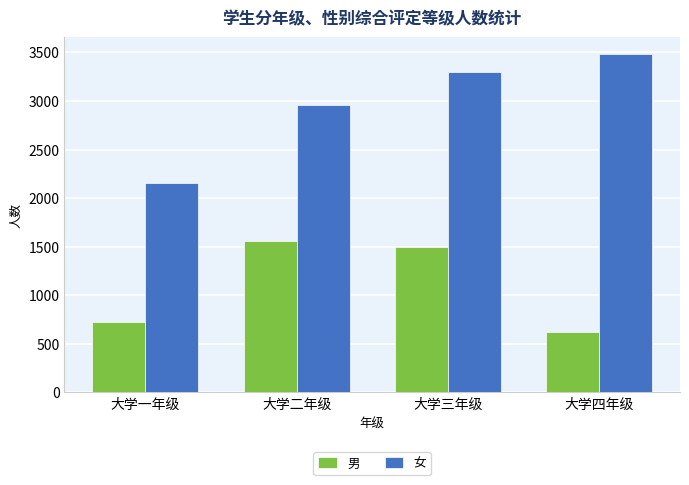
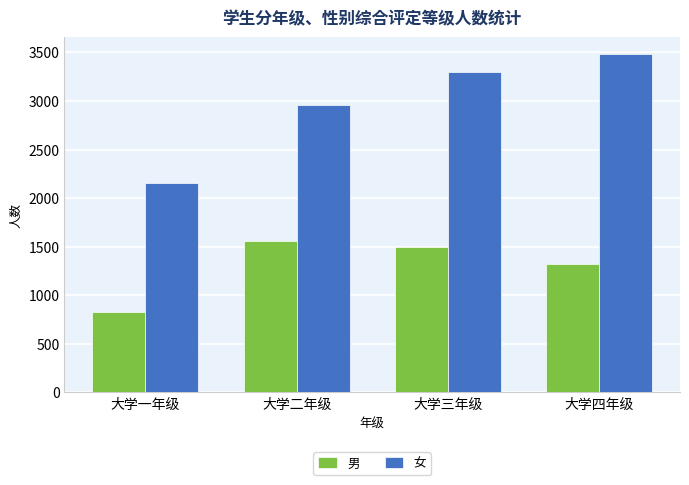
男, 大学一年级: 700 -> 800
男, 大学四年级: 600 -> 1300
